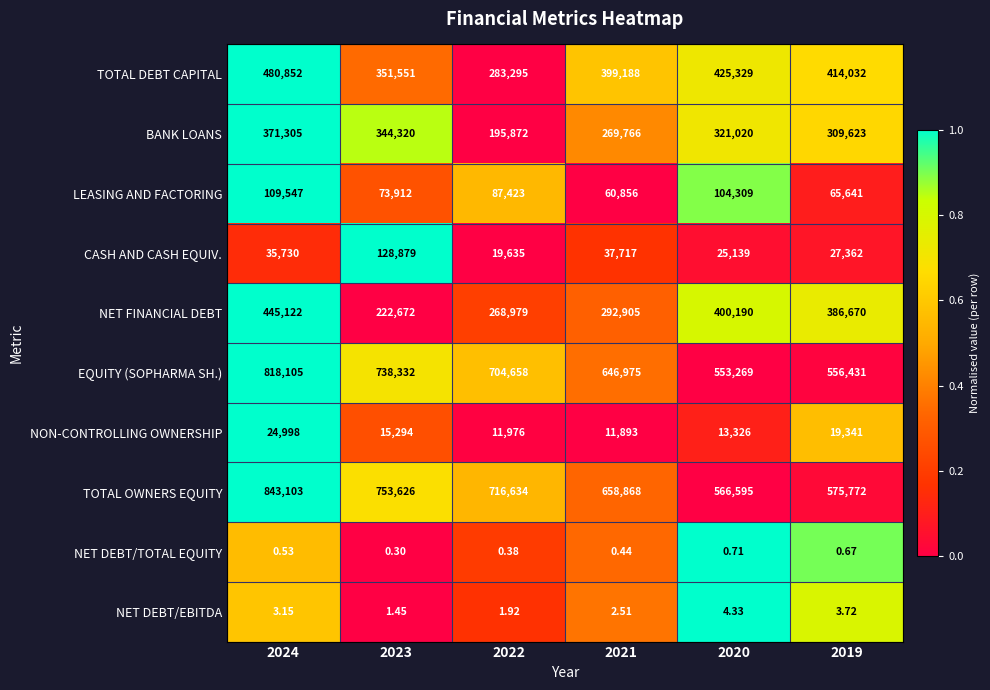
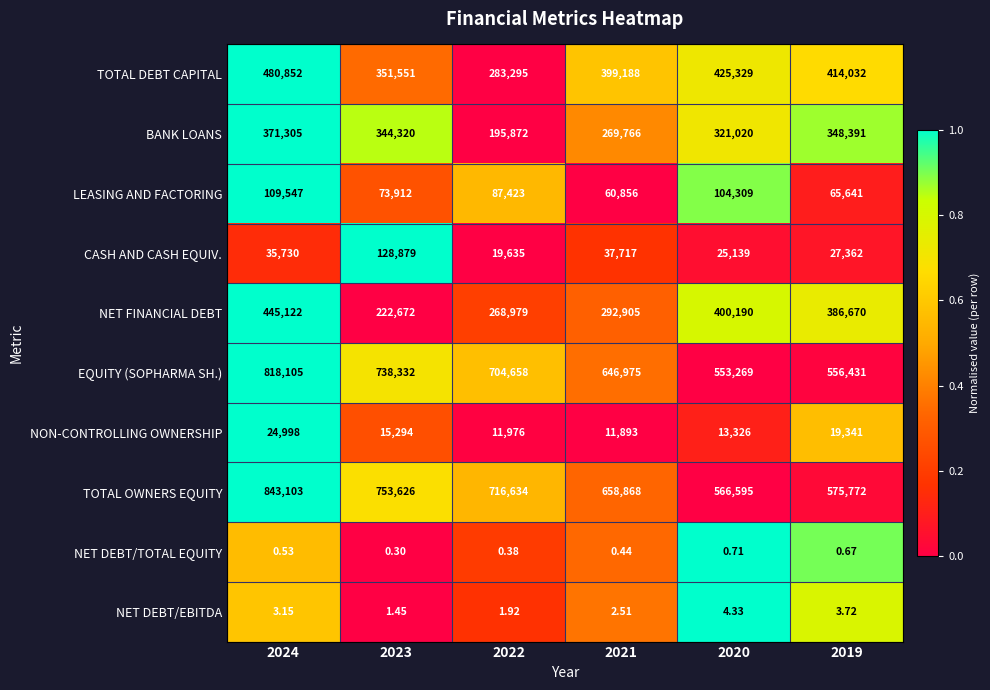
BANK LOANS, 2019: 309,623 -> 348,391
